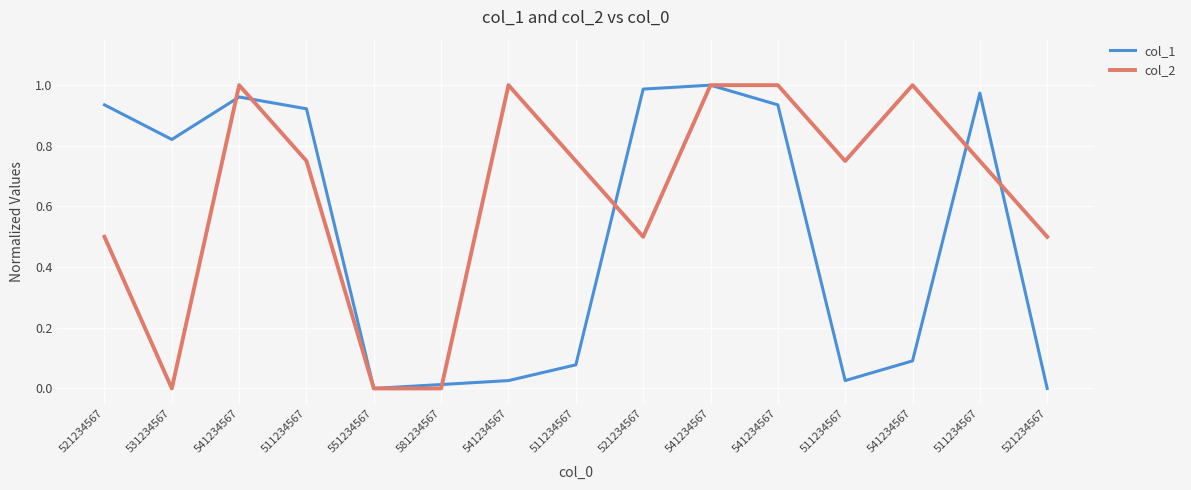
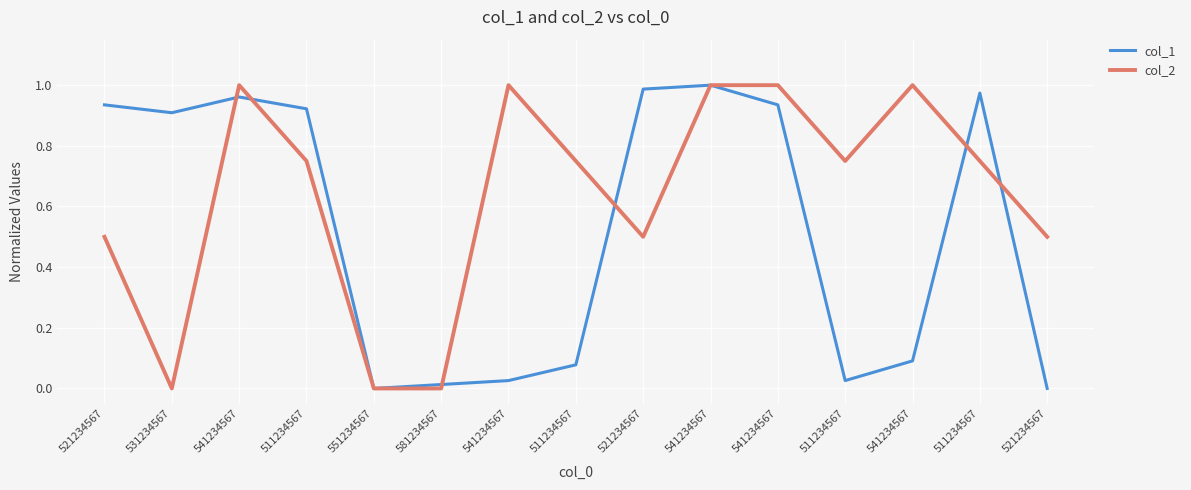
col_1, 531234567: 0.82 -> 0.91
